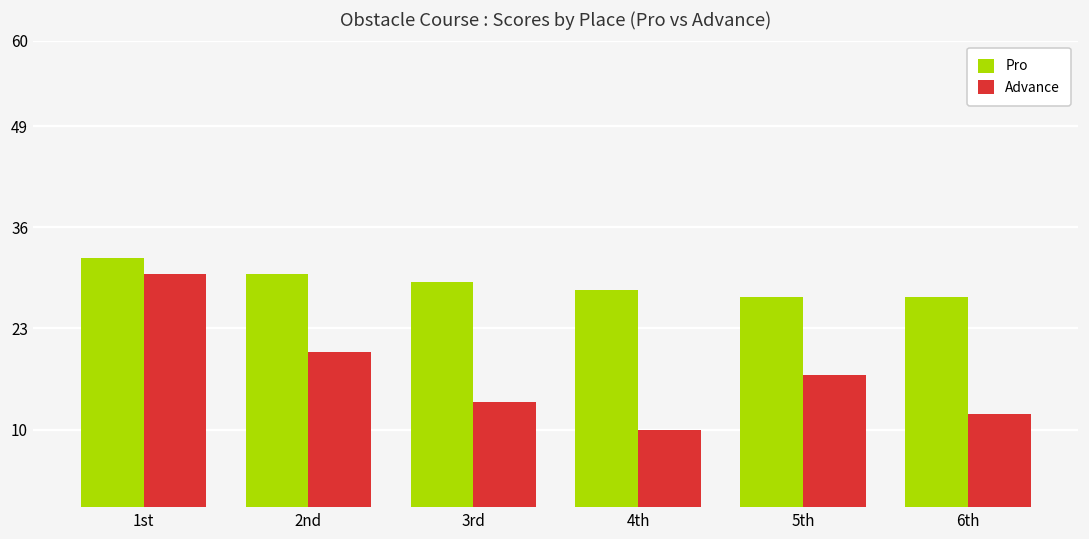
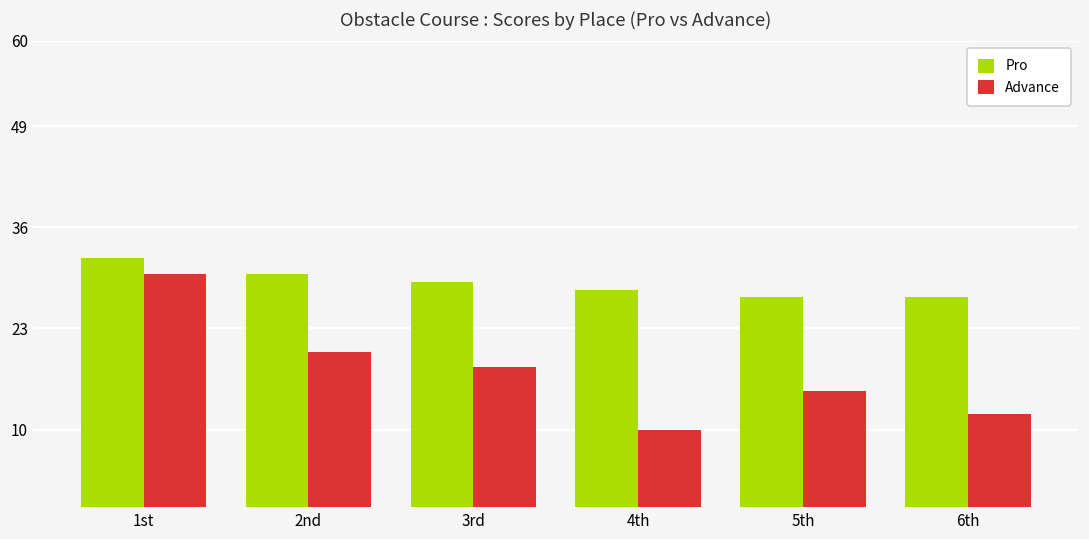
Advance, 3rd: 14 -> 18
Advance, 5th: 17 -> 15
